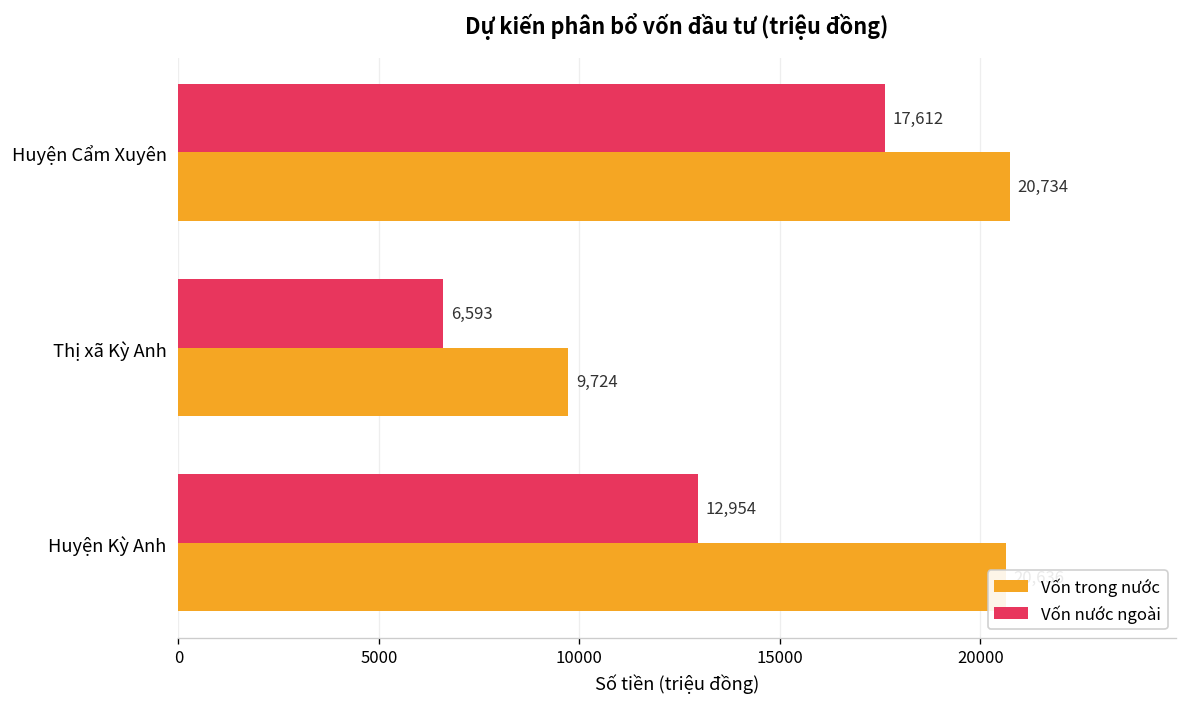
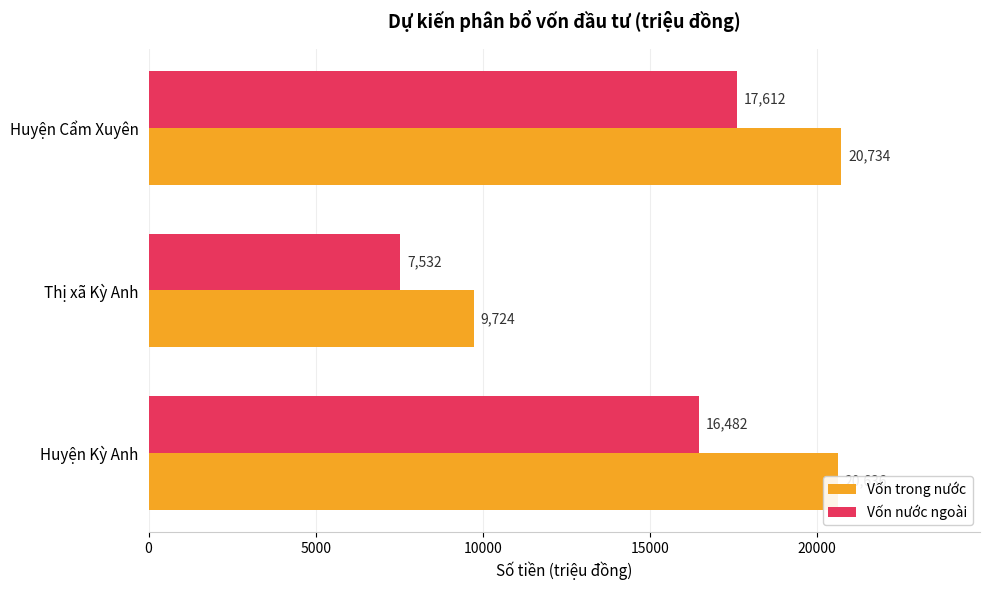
Vốn nước ngoài, Thị xã Kỳ Anh: 6,593 -> 7,532
Vốn nước ngoài, Huyện Kỳ Anh: 12,954 -> 16,482
